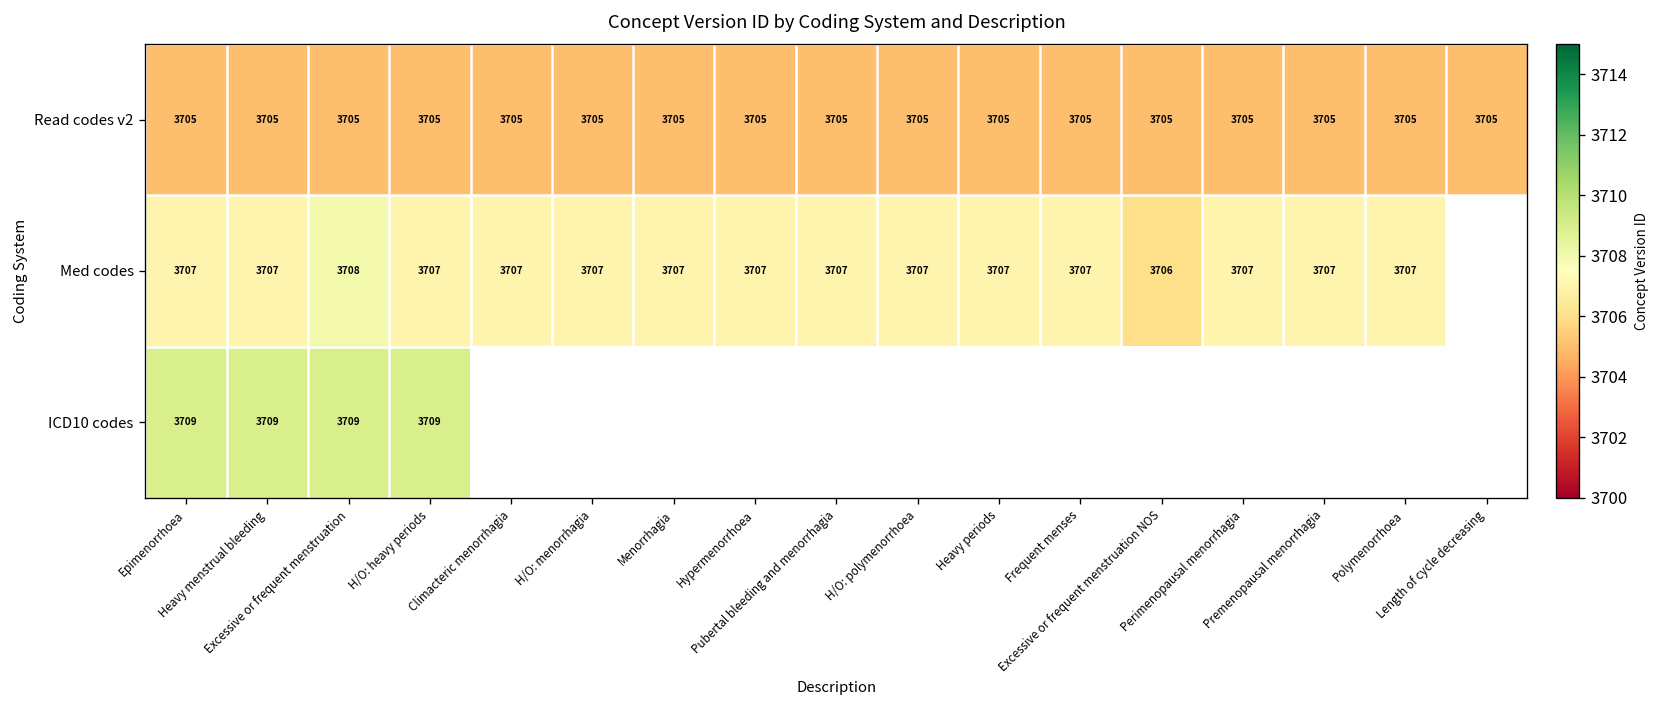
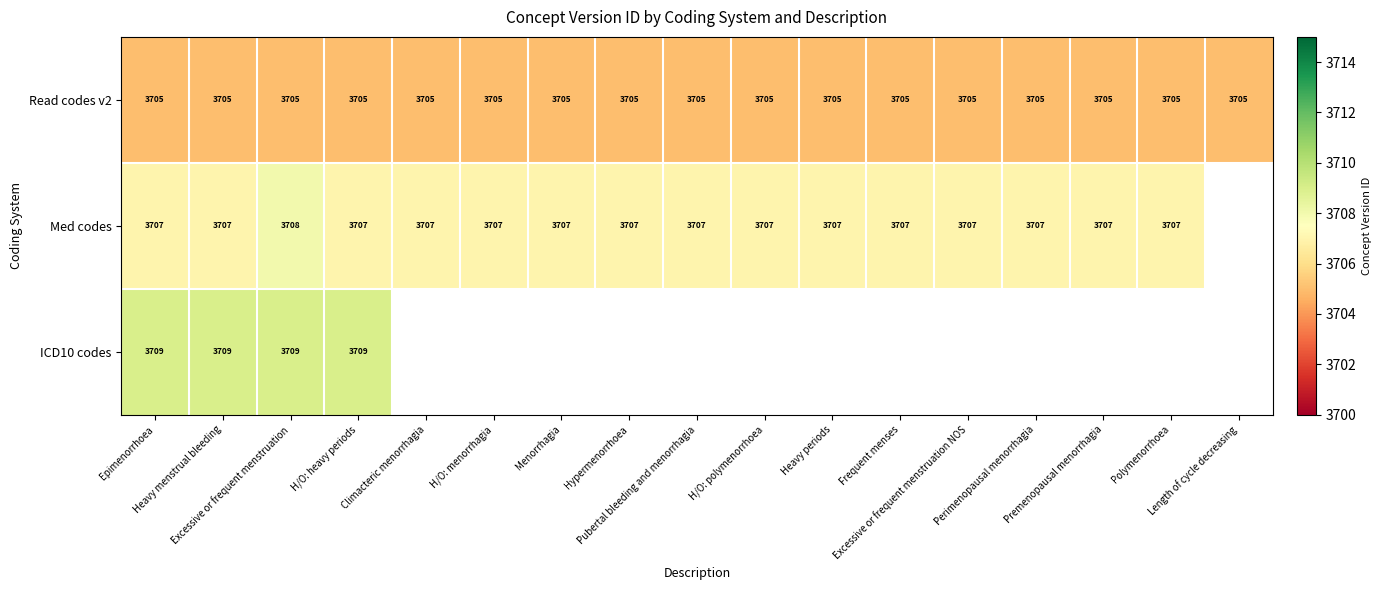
Med codes, Excessive or frequent menstruation NOS: 3706 -> 3707
